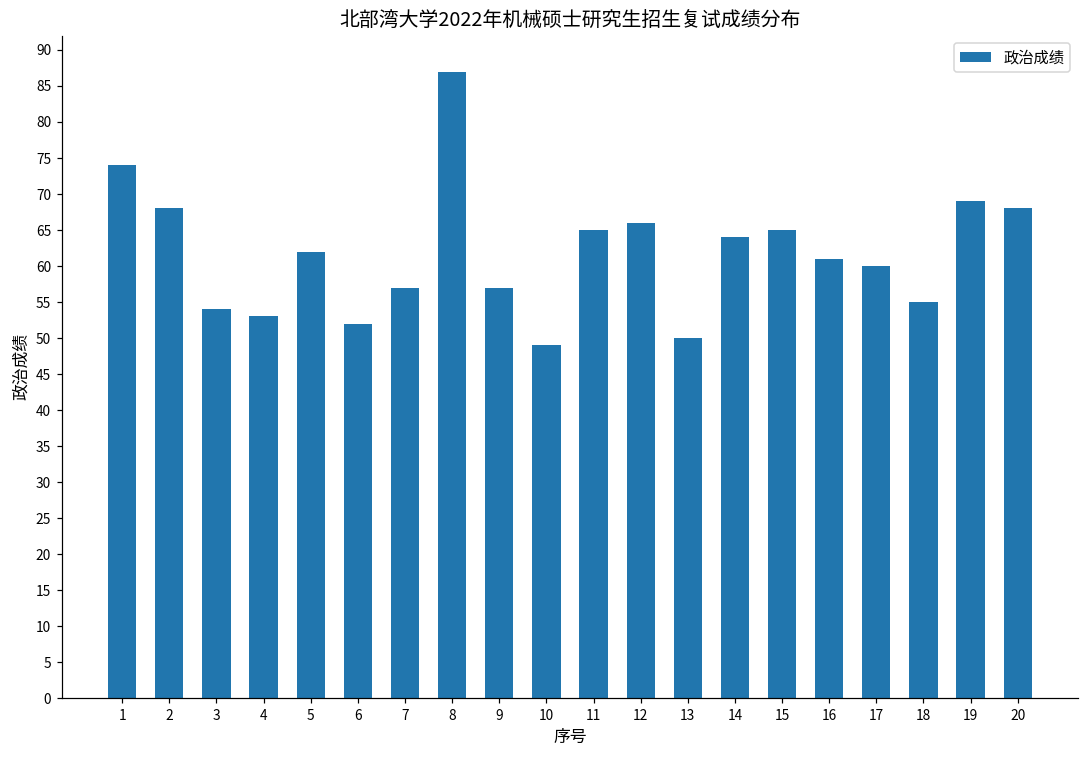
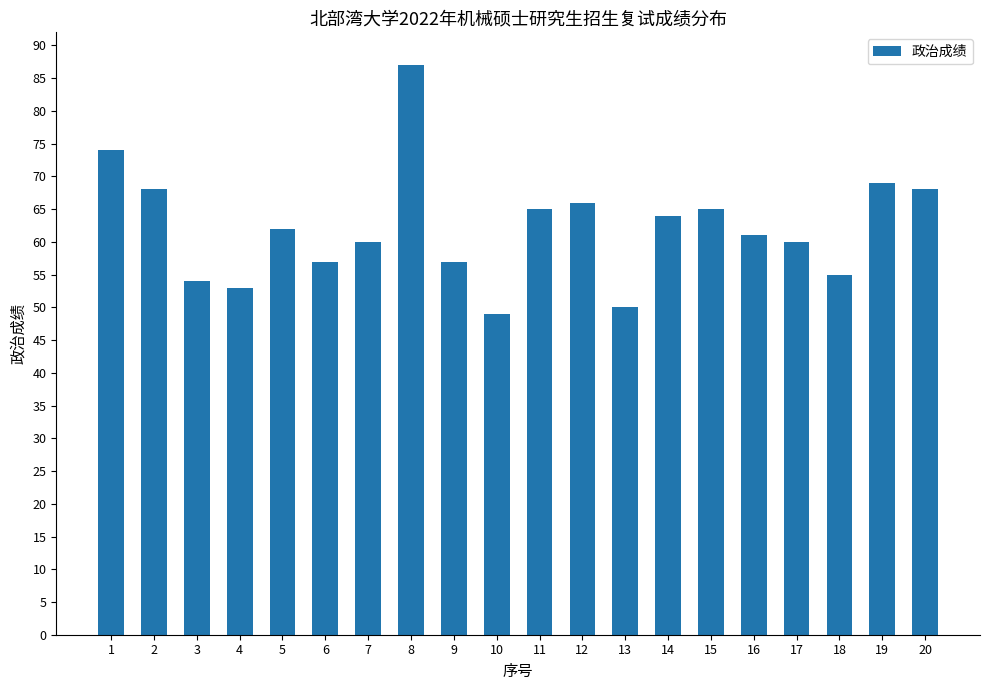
6: 52 -> 57
7: 57 -> 60
